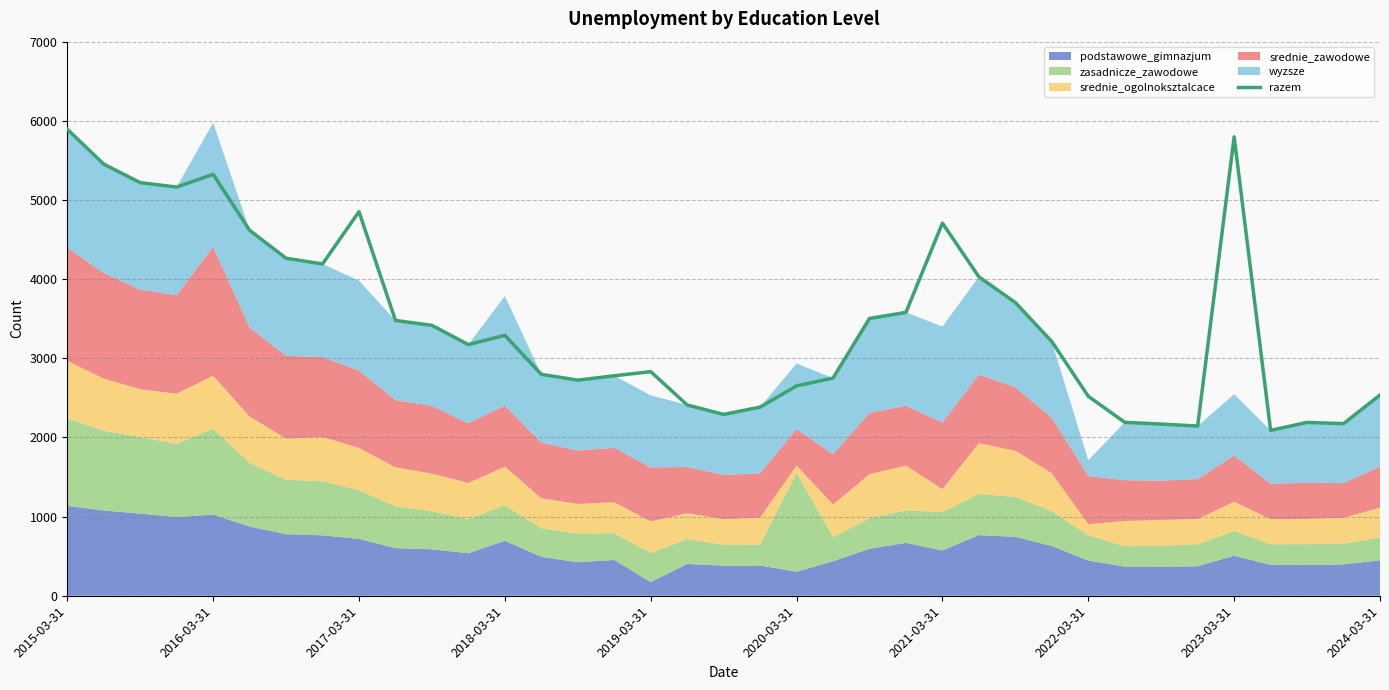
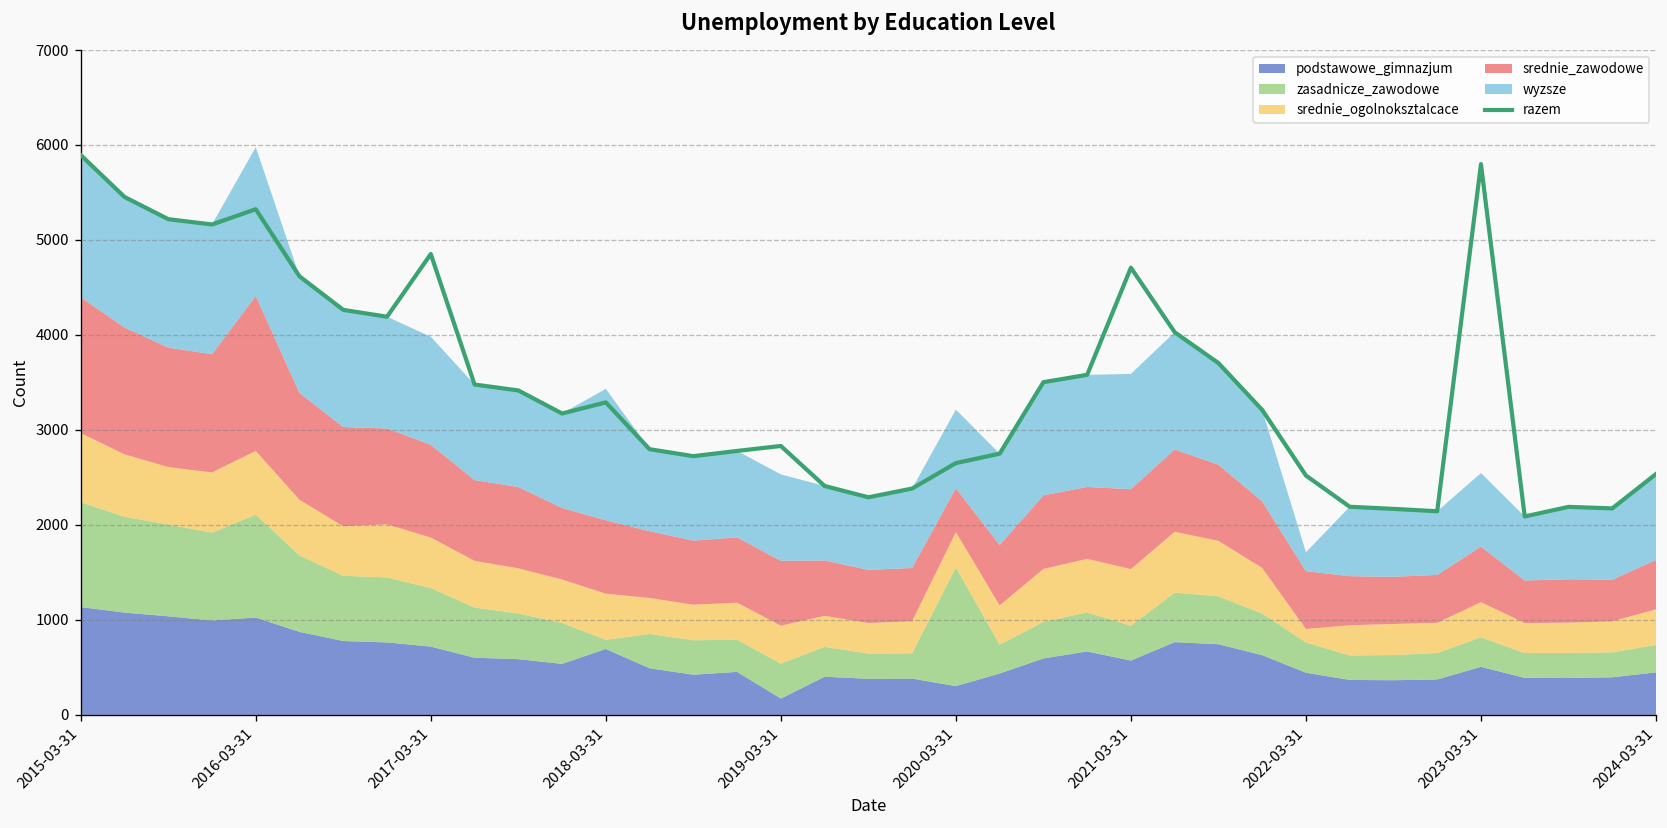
zasadnicze_zawodowe, 2018-03-31: 500 -> 100
srednie_ogolnoksztalcace, 2020-03-31: 100 -> 400
zasadnicze_zawodowe, 2021-03-31: 500 -> 400
srednie_ogolnoksztalcace, 2021-03-31: 300 -> 600
